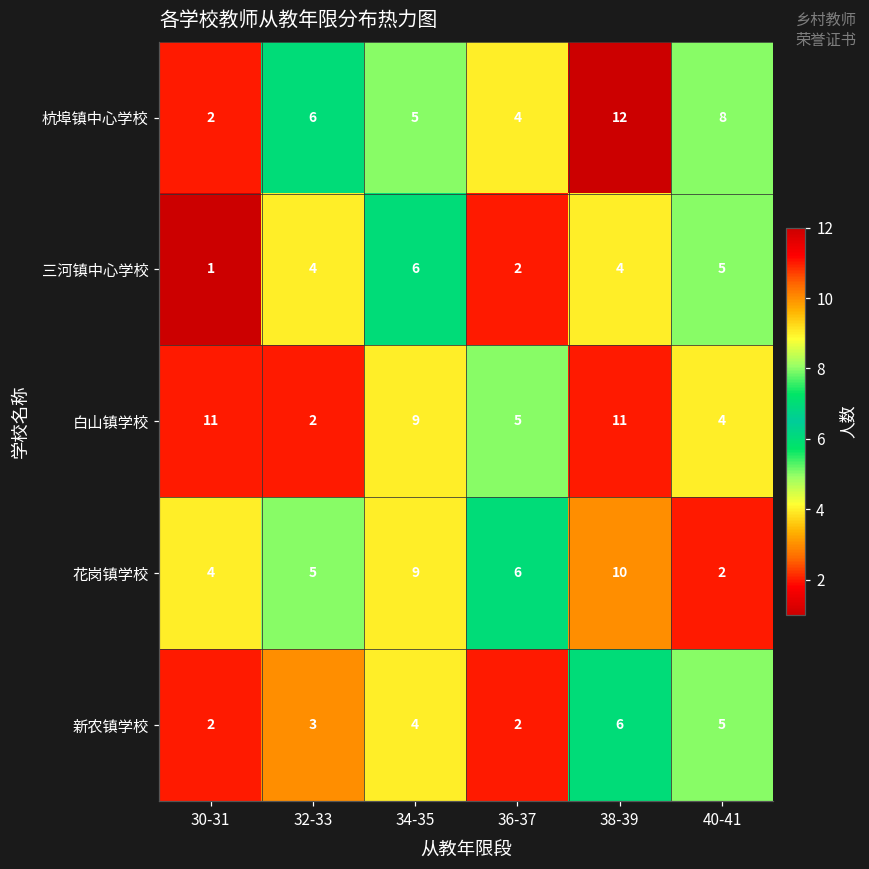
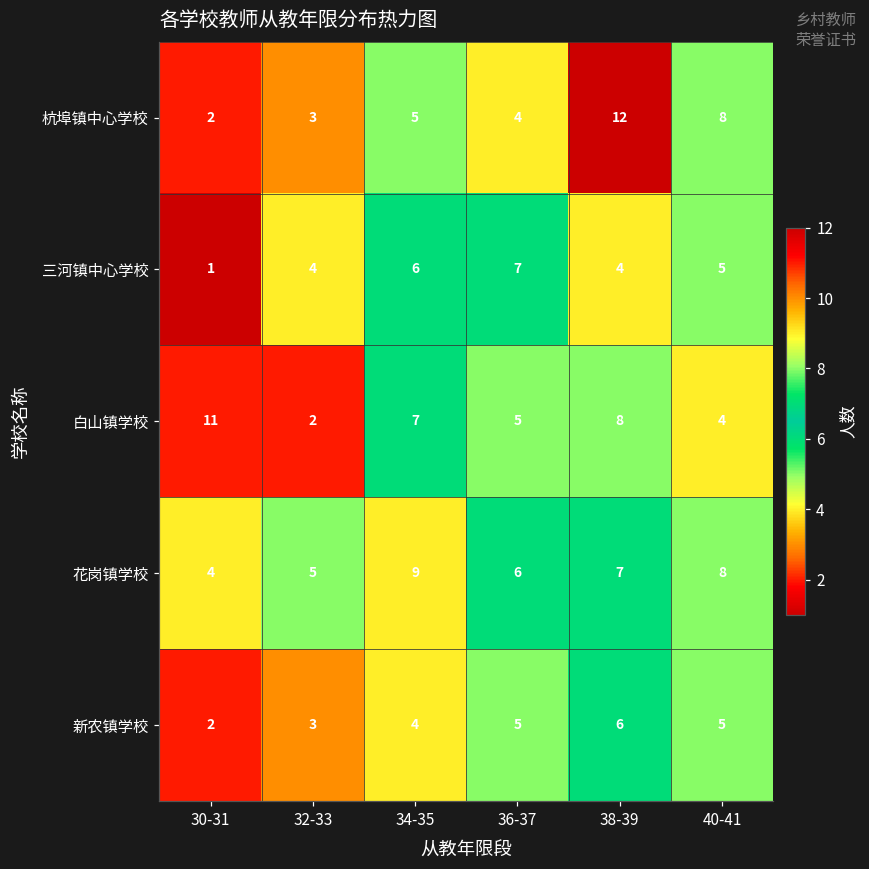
杭埠镇中心学校, 32-33: 6 -> 3
三河镇中心学校, 36-37: 2 -> 7
白山镇学校, 34-35: 9 -> 7
白山镇学校, 38-39: 11 -> 8
花岗镇学校, 38-39: 10 -> 7
花岗镇学校, 40-41: 2 -> 8
新农镇学校, 36-37: 2 -> 5
